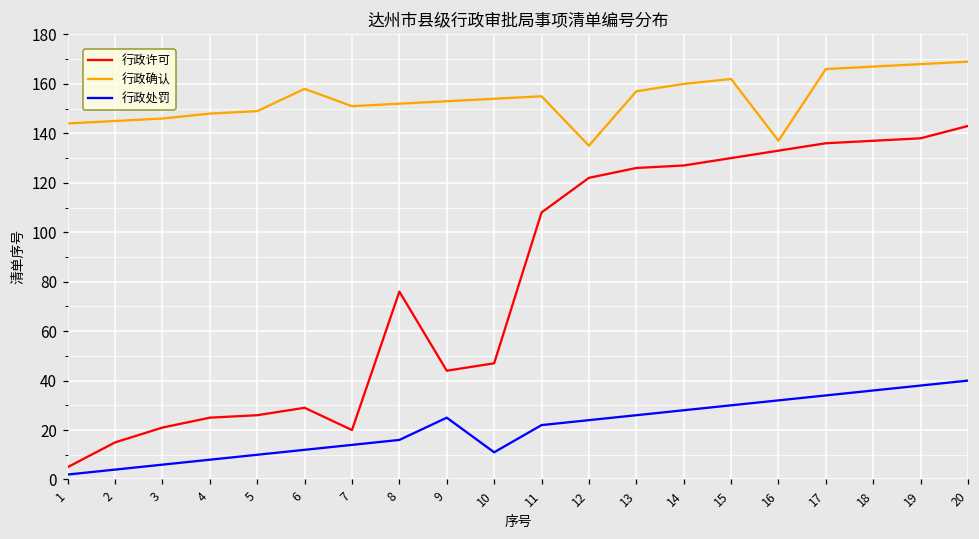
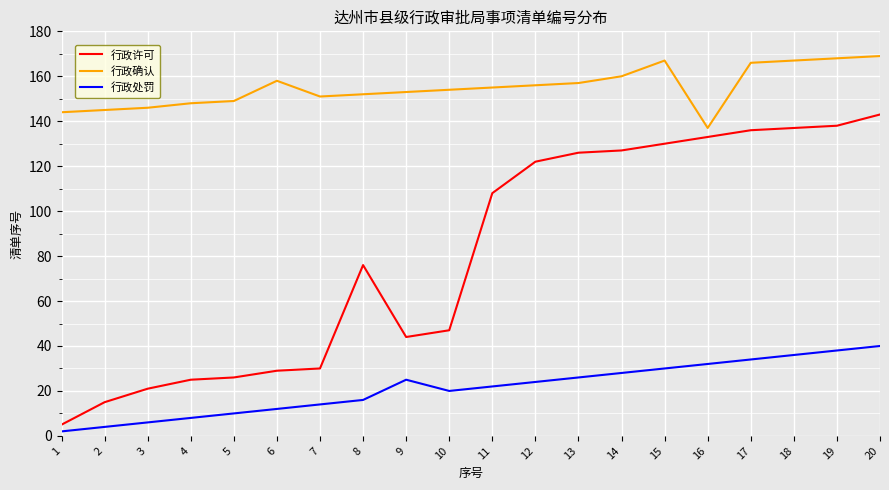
行政许可, 7: 20 -> 30
行政处罚, 10: 11 -> 20
行政确认, 12: 135 -> 156
行政确认, 15: 162 -> 167
